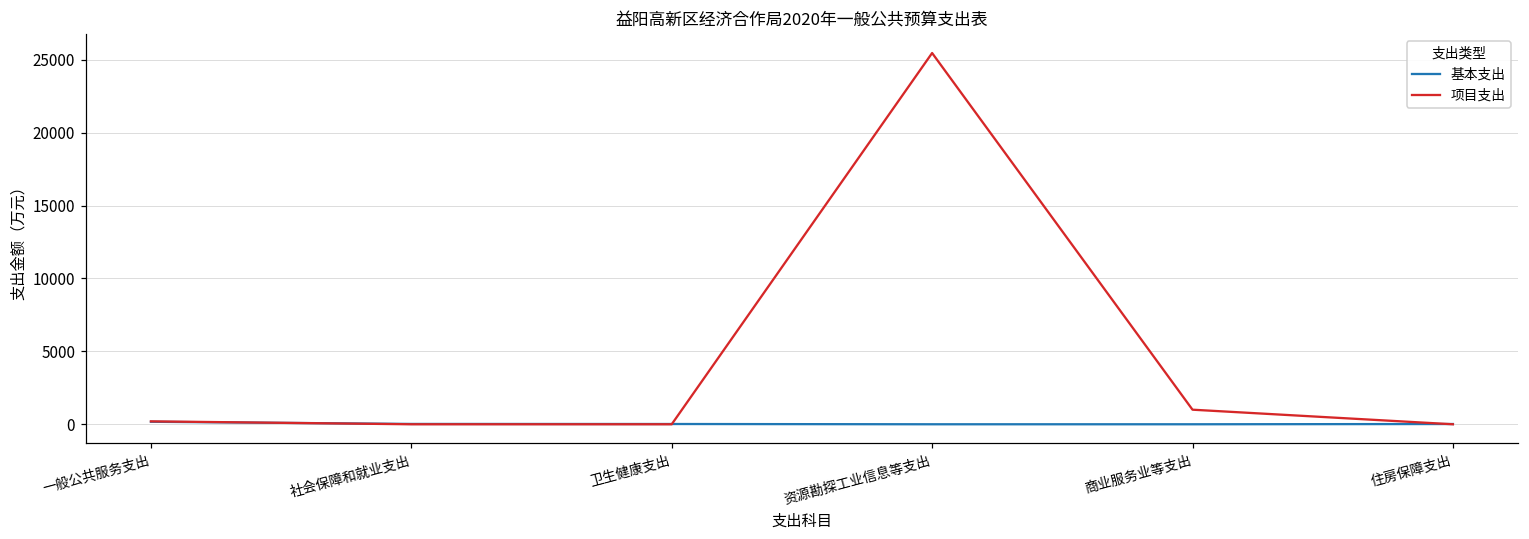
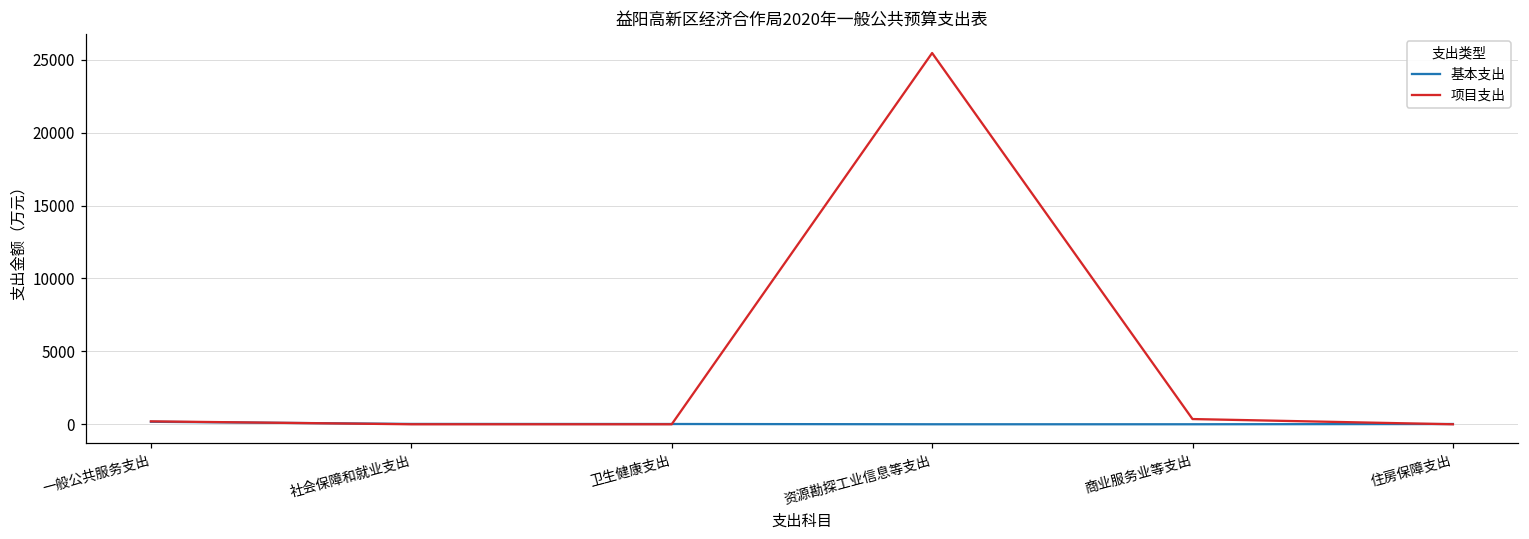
项目支出, 商业服务业等支出: 1000 -> 400
